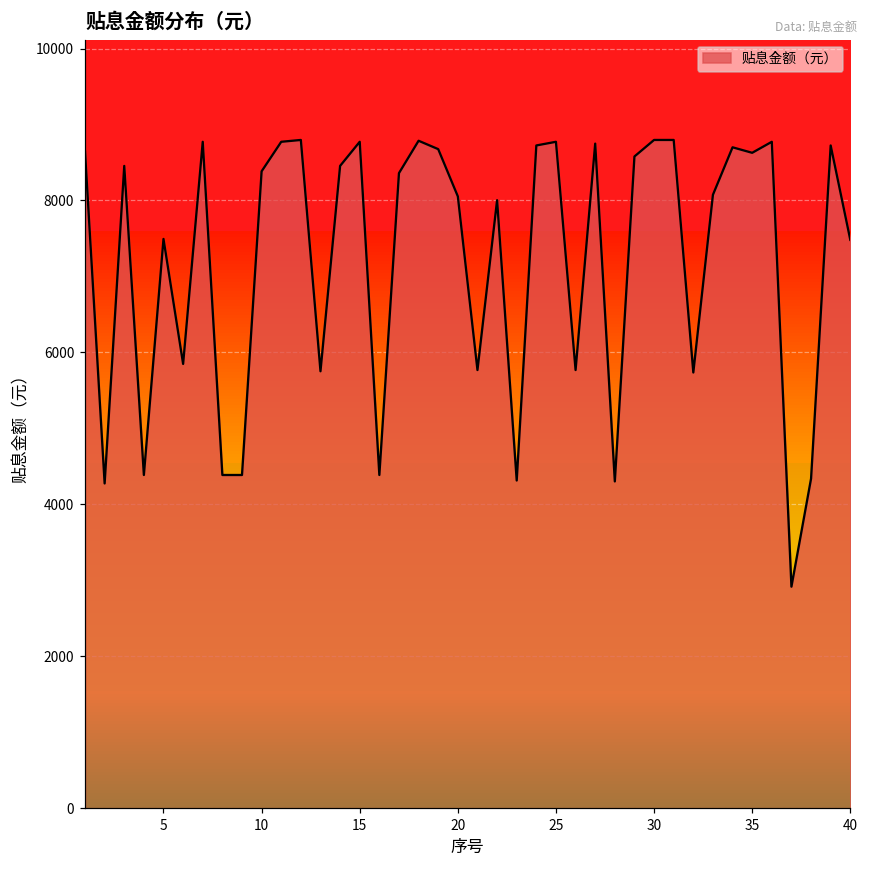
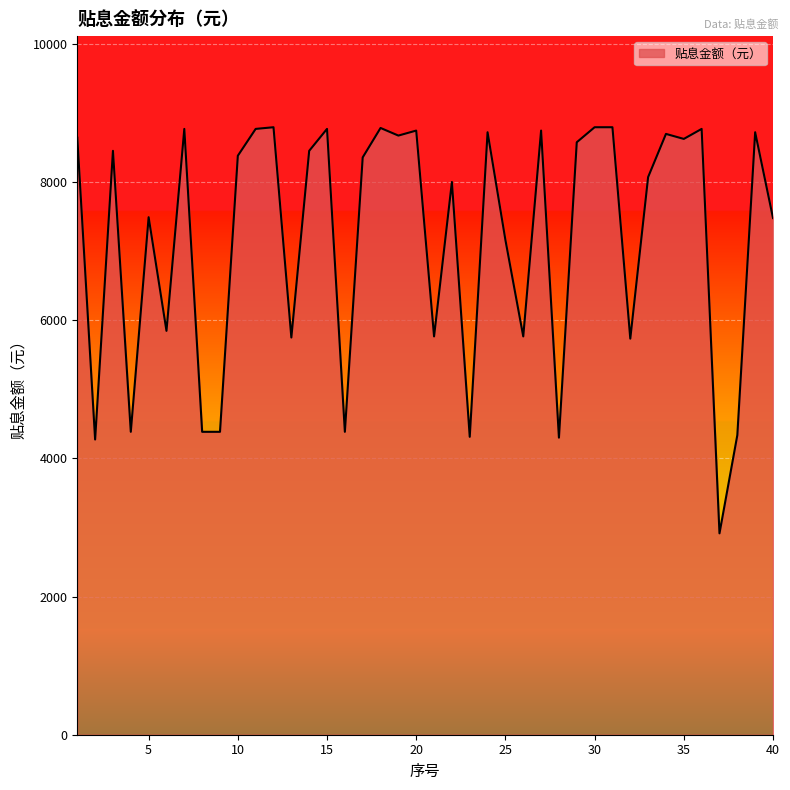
20: 8100 -> 8700
25: 8800 -> 7200
